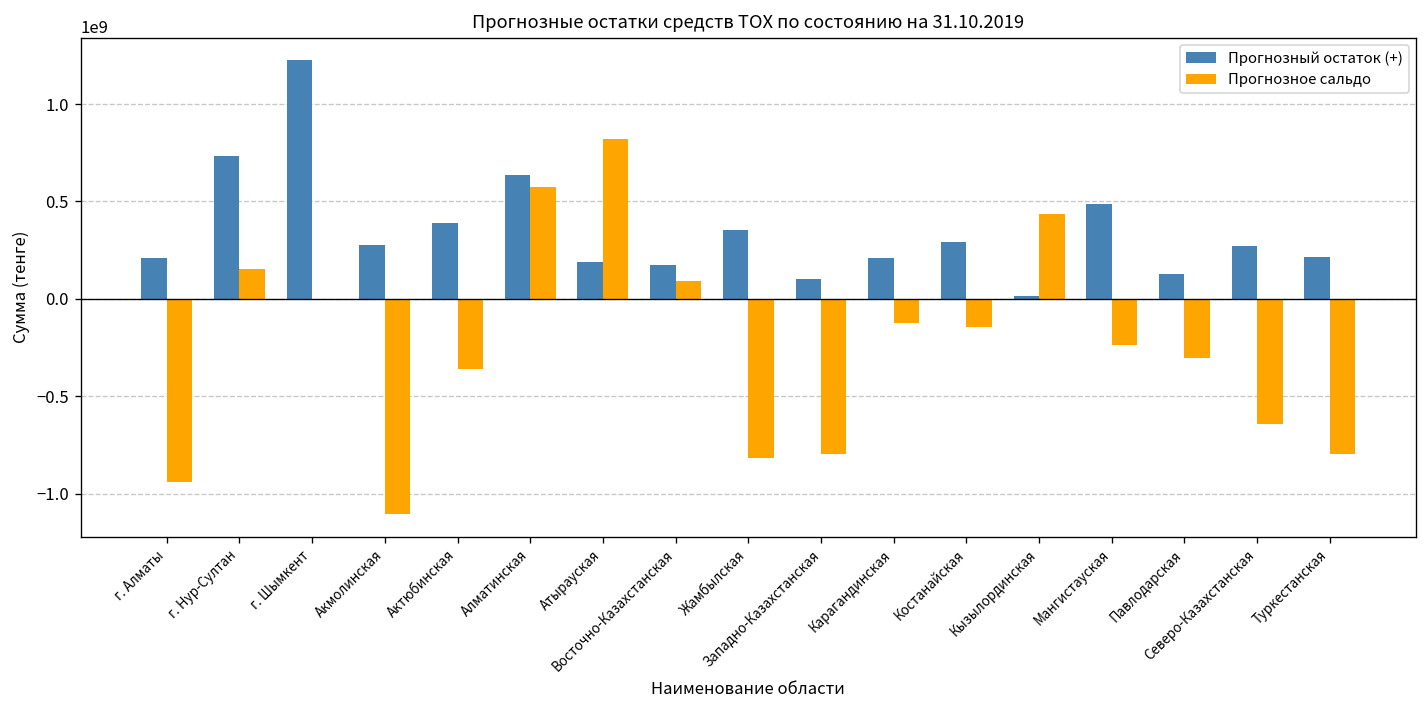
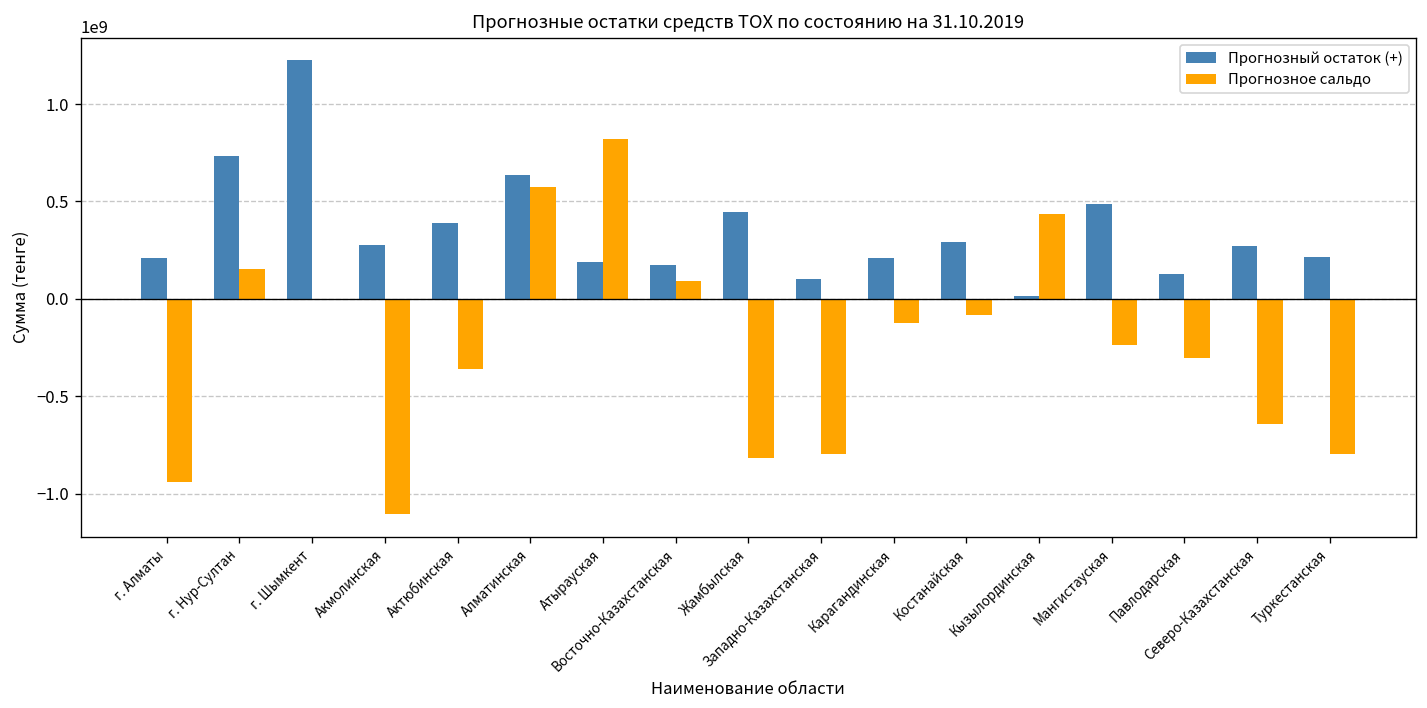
Прогнозный остаток (+), Жамбылская: 350000000 -> 450000000
Прогнозное сальдо, Костанайская: -140000000 -> -80000000
